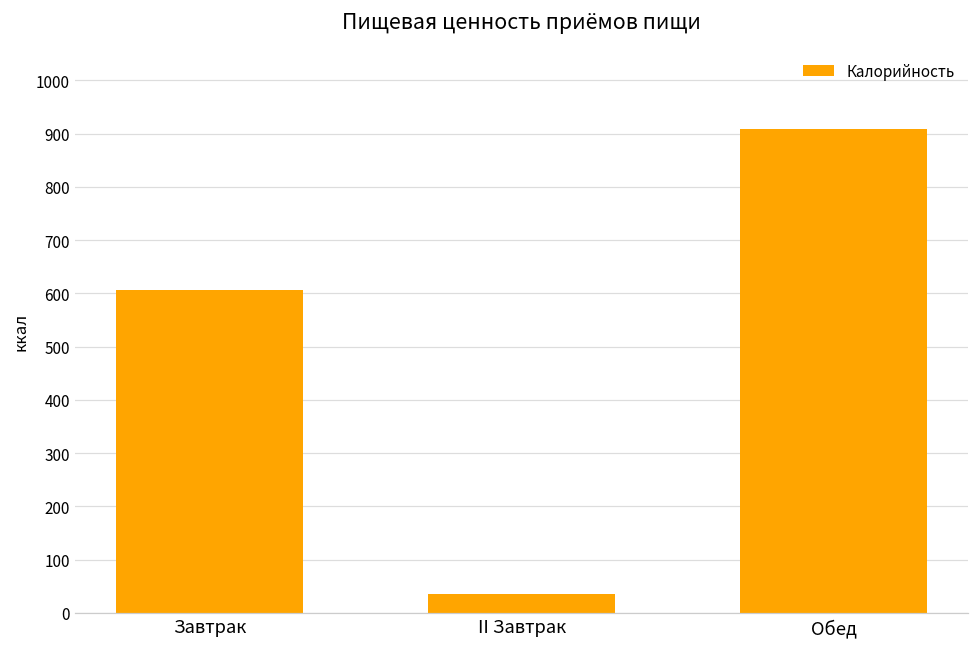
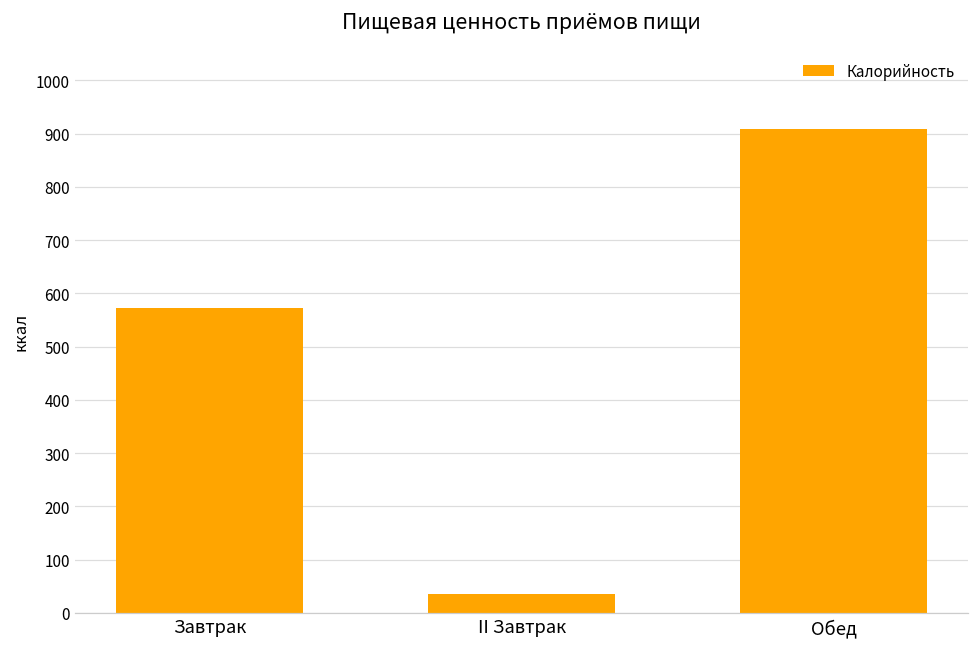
Завтрак: 610 -> 570
